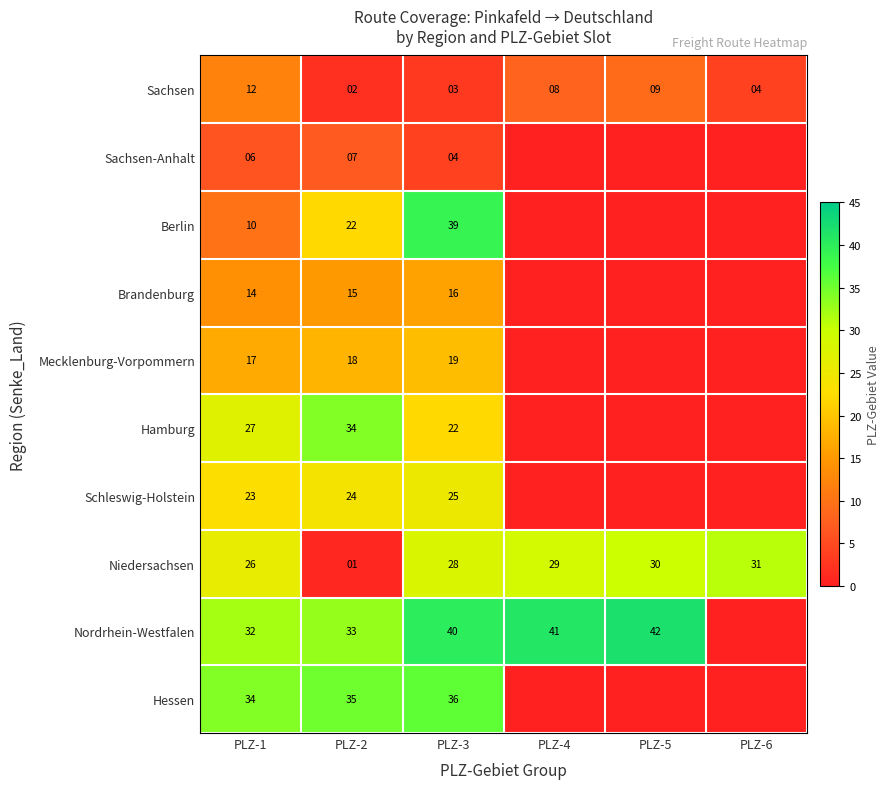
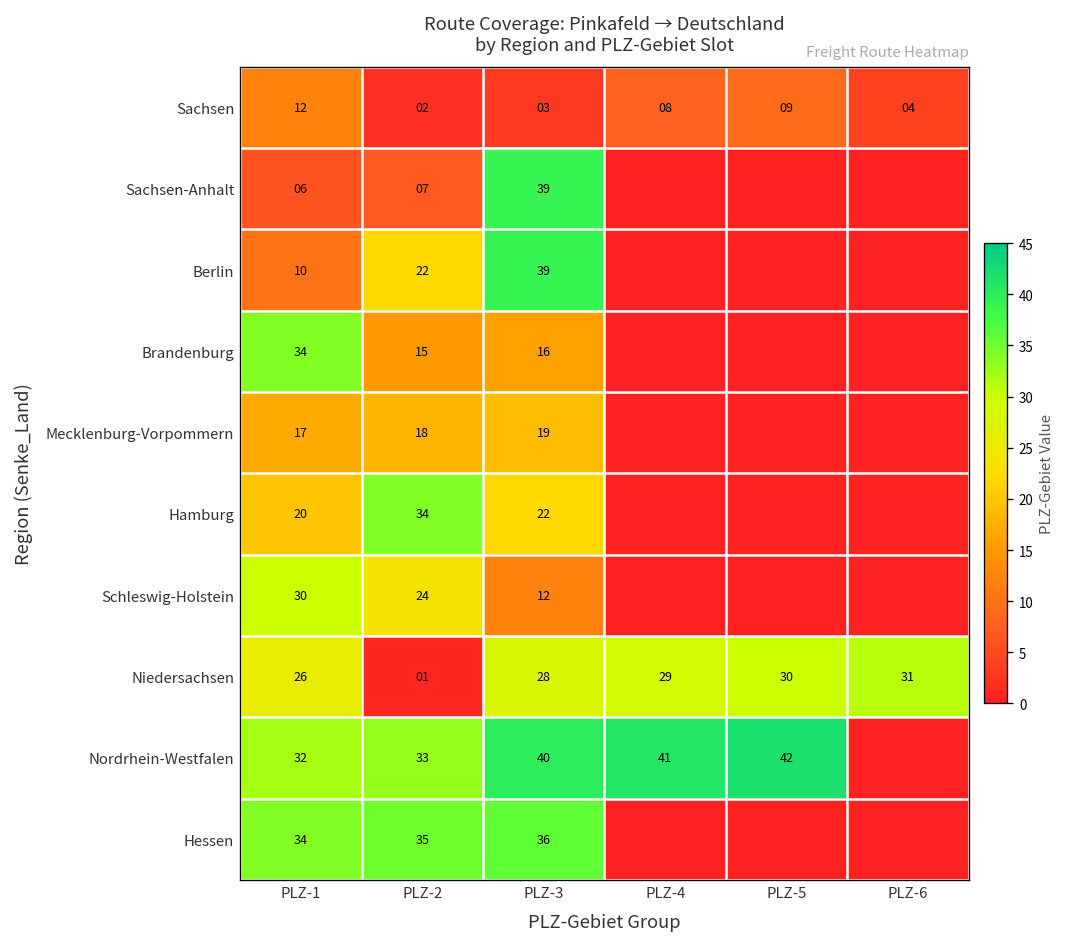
Sachsen-Anhalt, PLZ-3: 04 -> 39
Brandenburg, PLZ-1: 14 -> 34
Hamburg, PLZ-1: 27 -> 20
Schleswig-Holstein, PLZ-1: 23 -> 30
Schleswig-Holstein, PLZ-3: 25 -> 12
